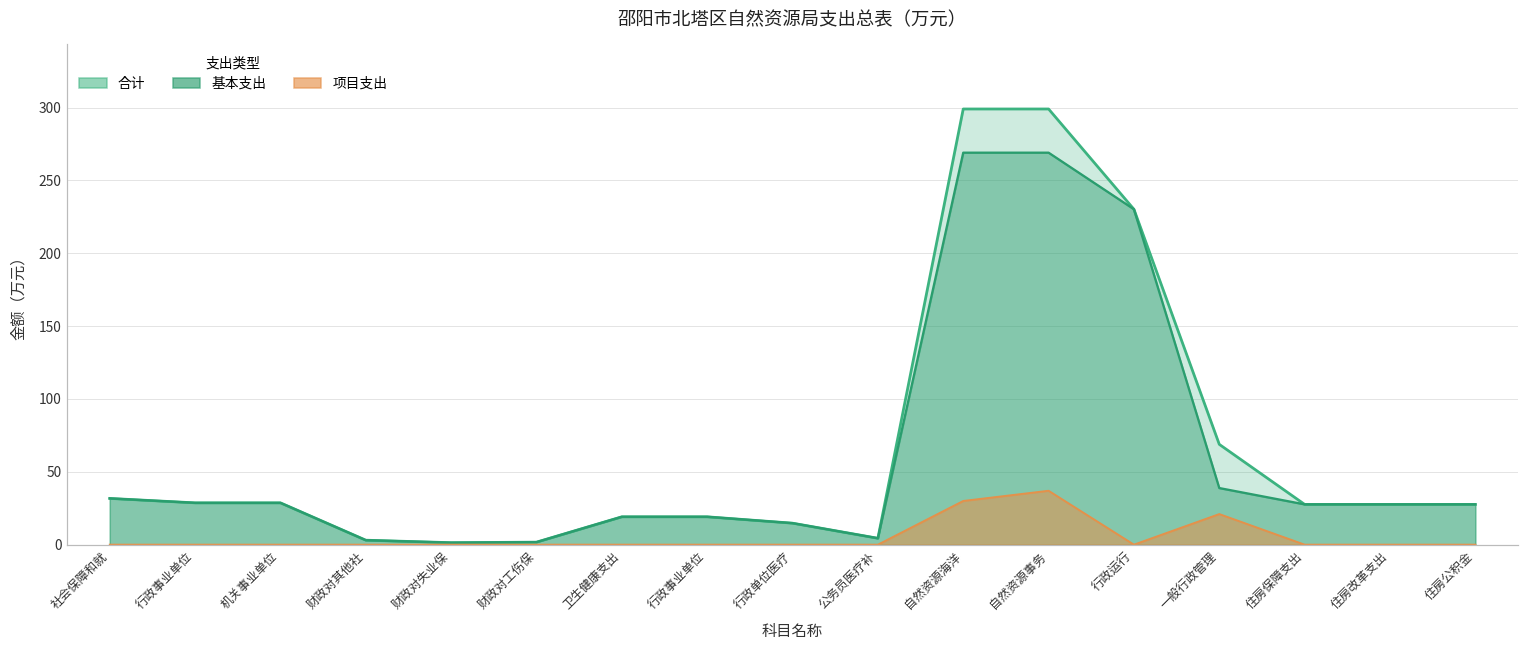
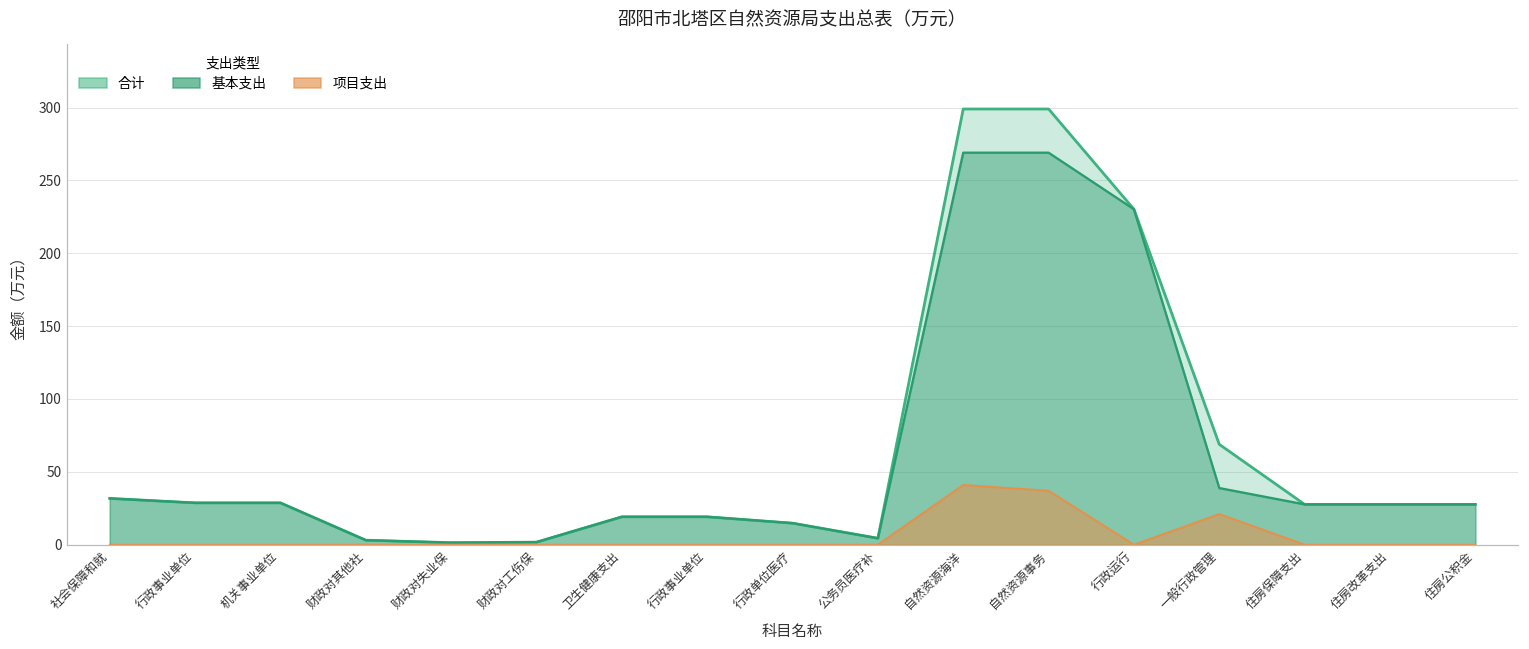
项目支出, 自然资源海洋: 30 -> 41
